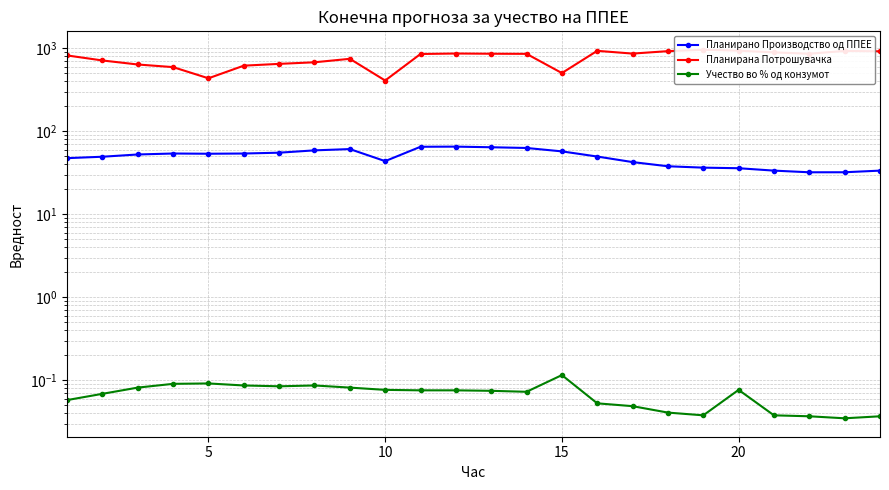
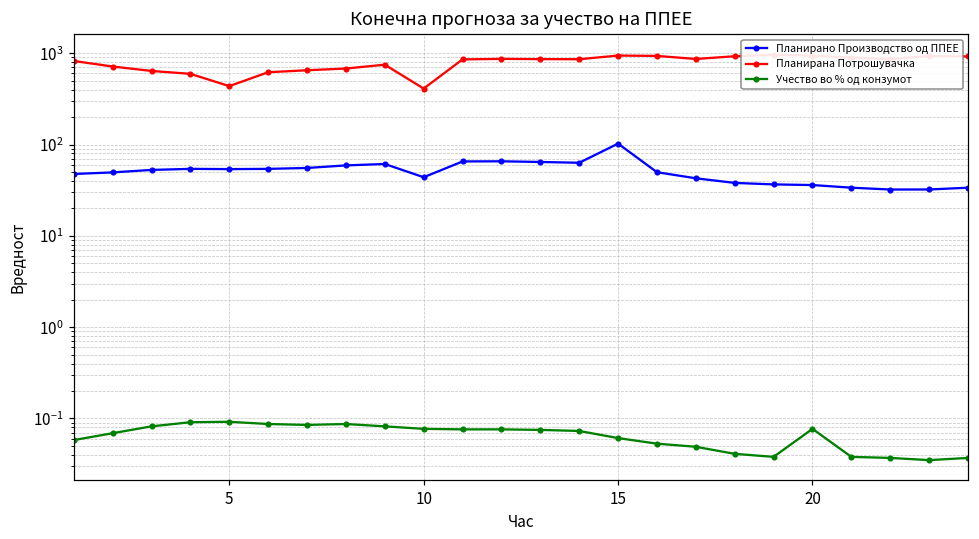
Планирано Производство од ППЕЕ, 15: 60 -> 100
Планирана Потрошувачка, 15: 500 -> 900
Учество во % од конзумот, 15: 0.12 -> 0.06
